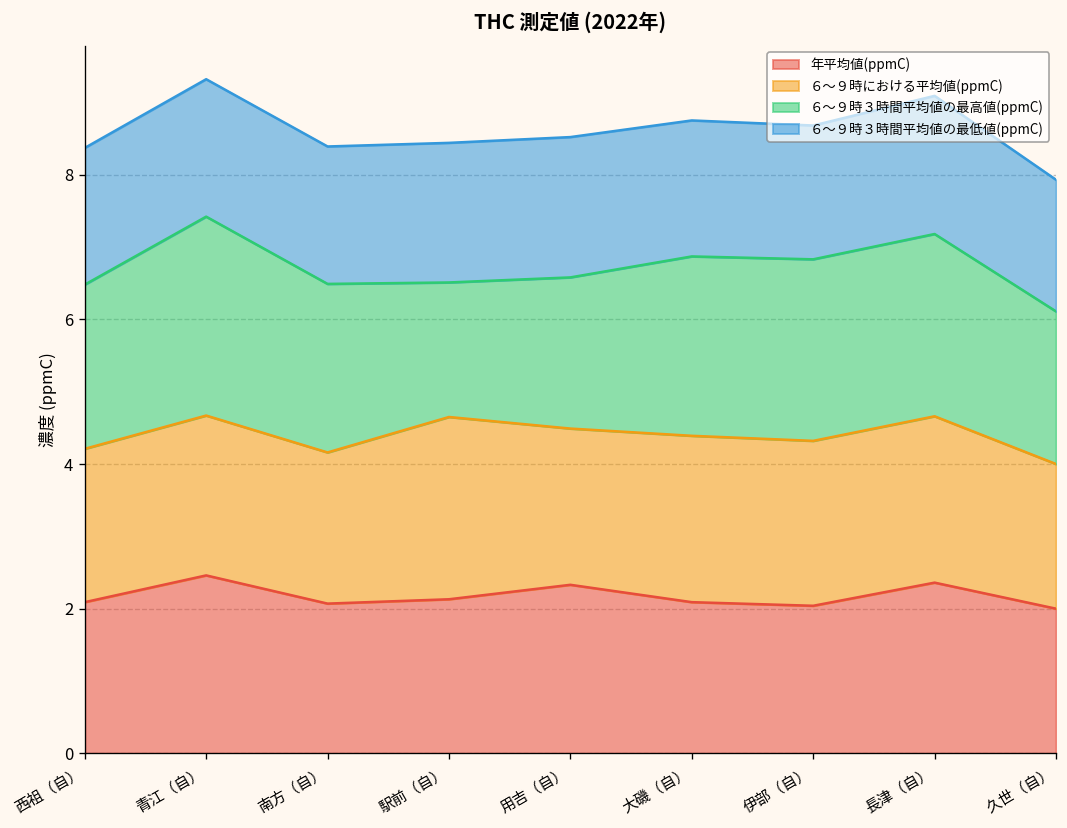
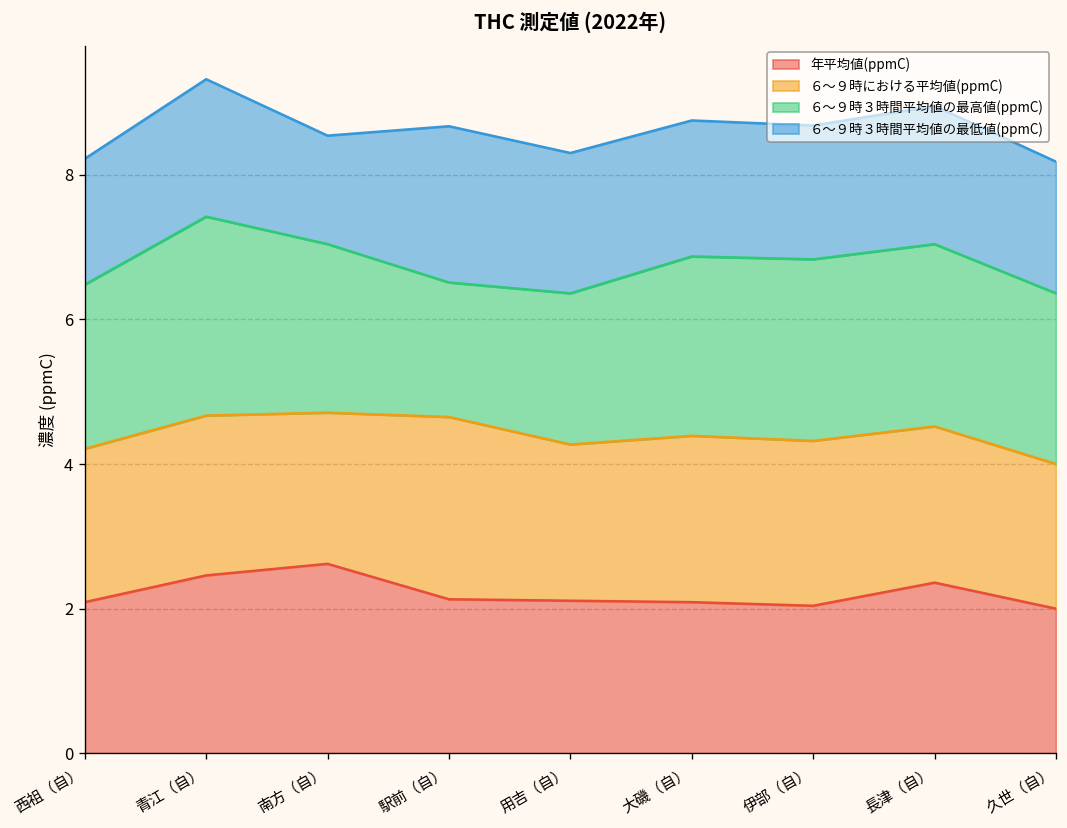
６～９時３時間平均値の最低値(ppmC), 西祖（自）: 1.9 -> 1.7
年平均値(ppmC), 南方（自）: 2.1 -> 2.6
６～９時３時間平均値の最低値(ppmC), 南方（自）: 1.9 -> 1.5
６～９時３時間平均値の最低値(ppmC), 駅前（自）: 1.9 -> 2.2
年平均値(ppmC), 用吉（自）: 2.3 -> 2.1
６～９時における平均値(ppmC), 長津（自）: 2.3 -> 2.2
６～９時３時間平均値の最高値(ppmC), 久世（自）: 2.1 -> 2.4
